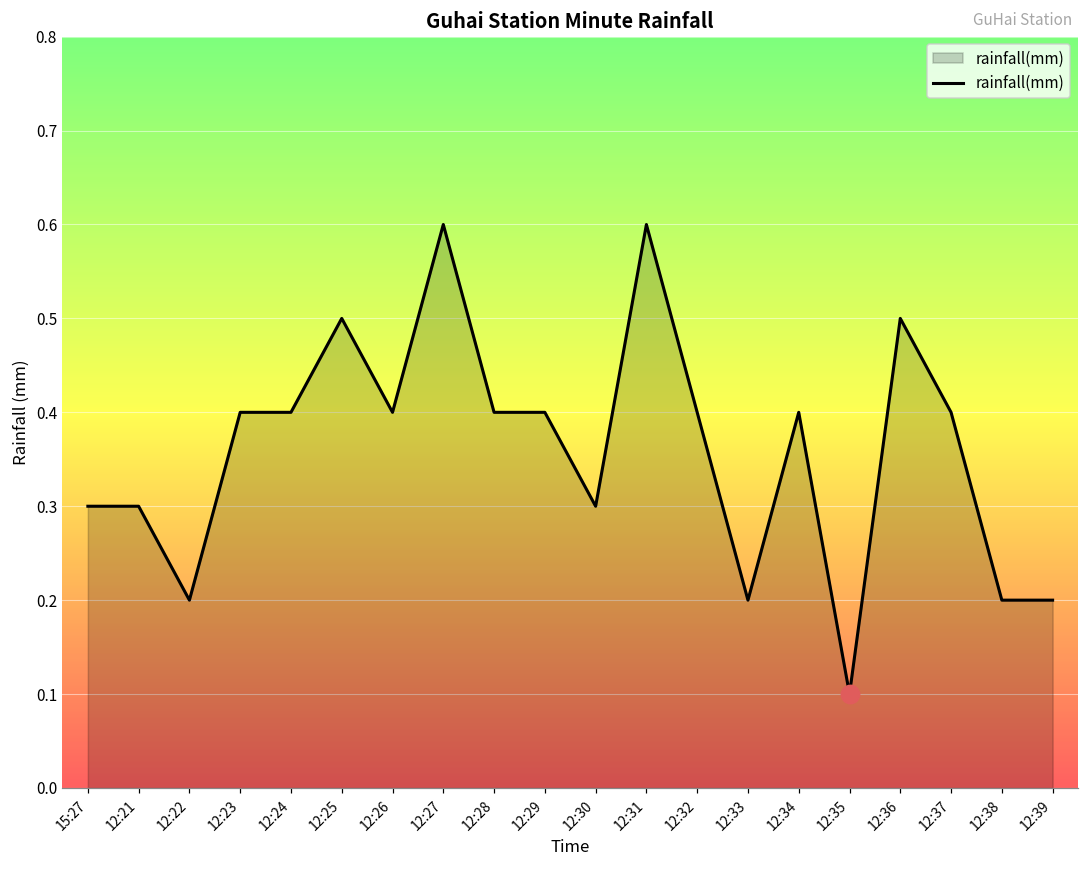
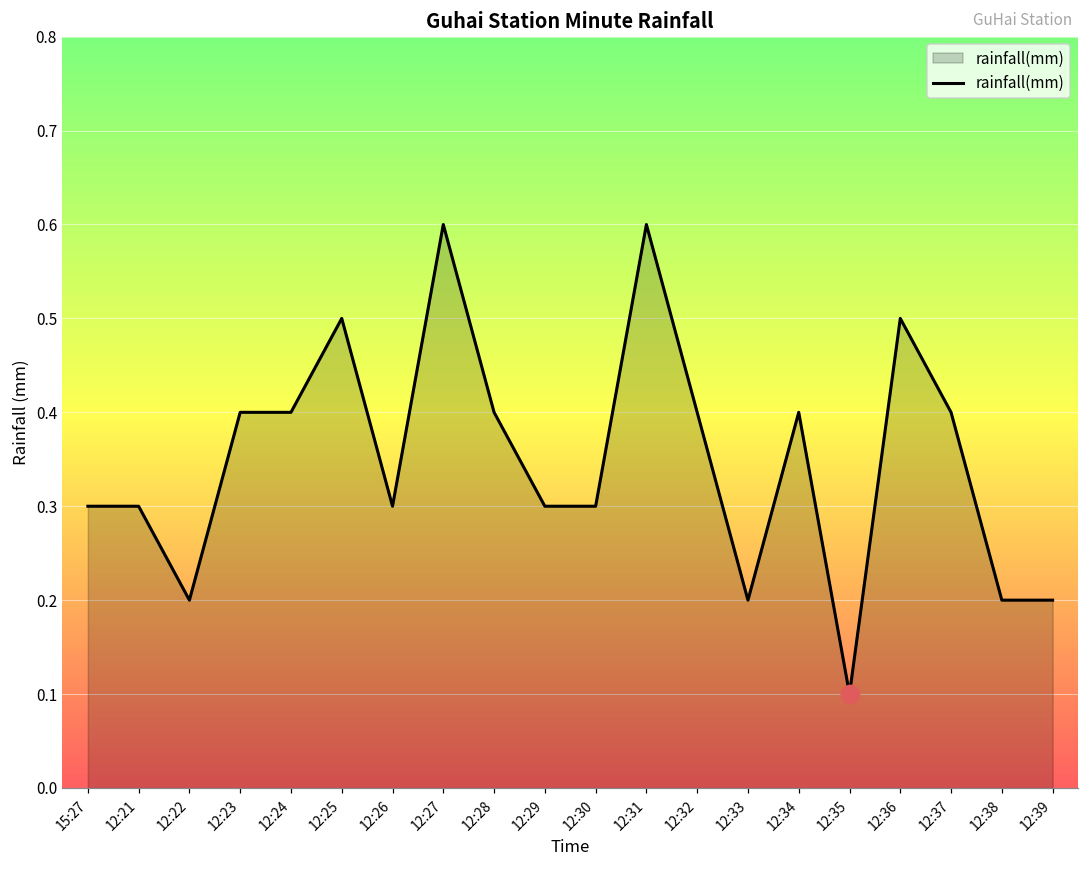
rainfall(mm), 12:26: 0.4 -> 0.3
rainfall(mm), 12:29: 0.4 -> 0.3
